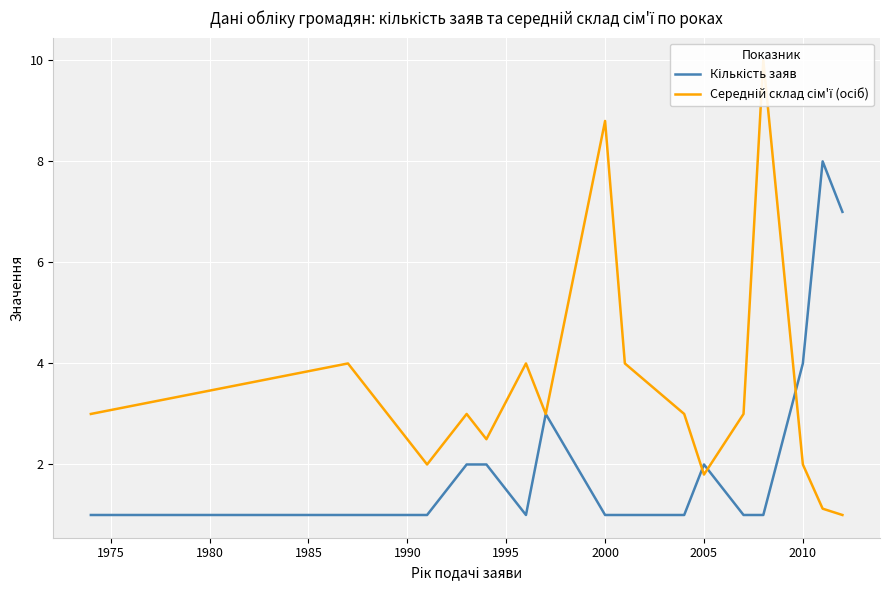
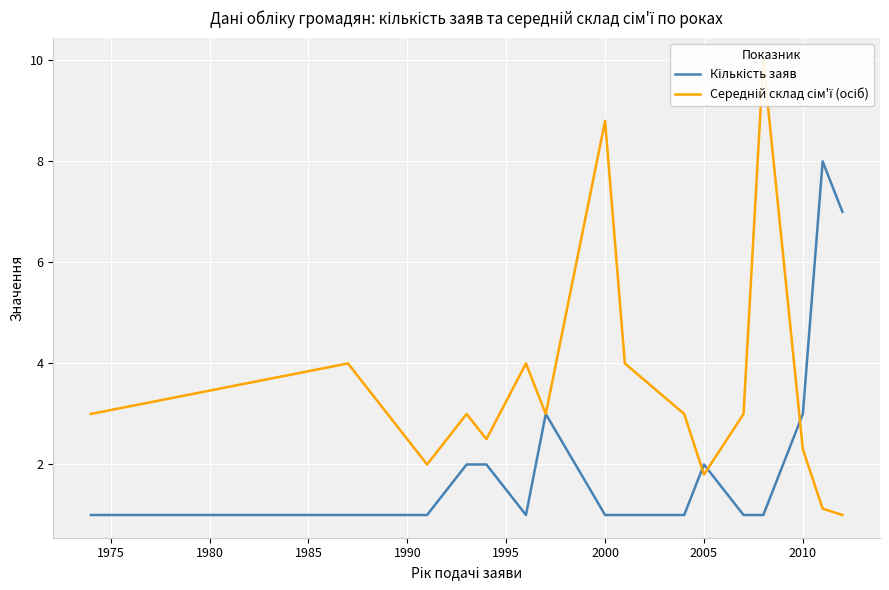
Кількість заяв, 2010: 4 -> 3
Середній склад сім'ї (осіб), 2010: 2.0 -> 2.3
